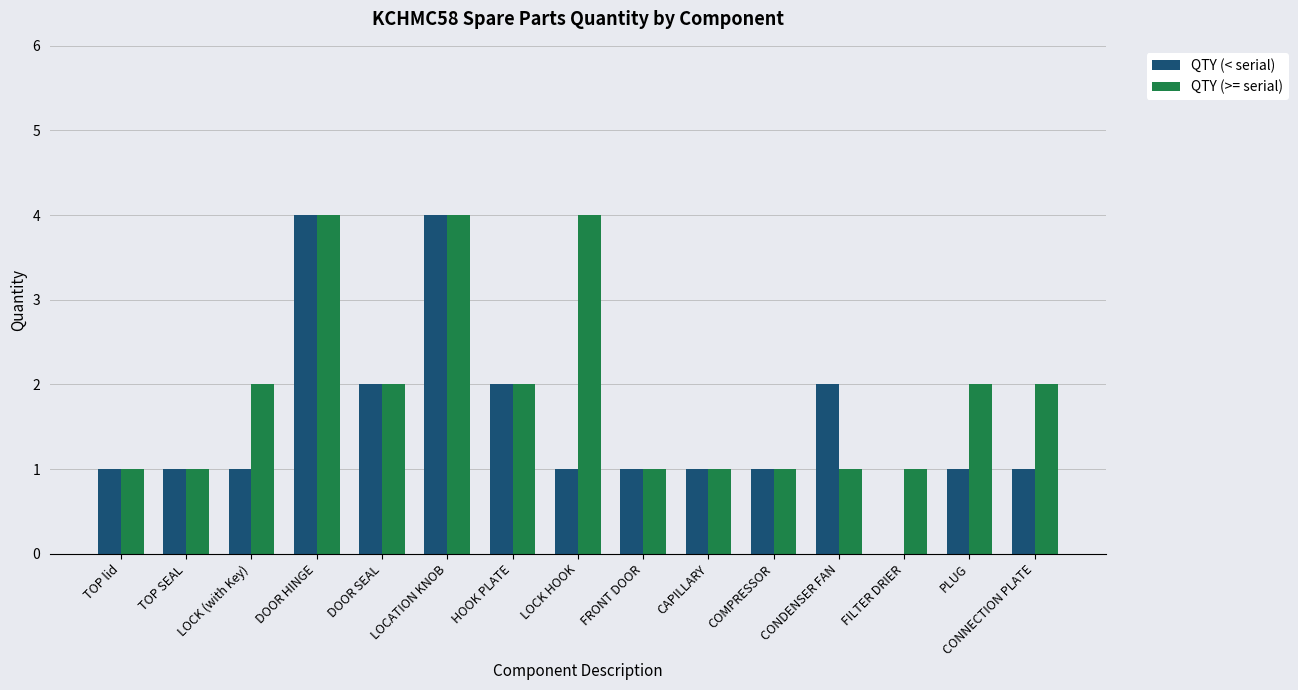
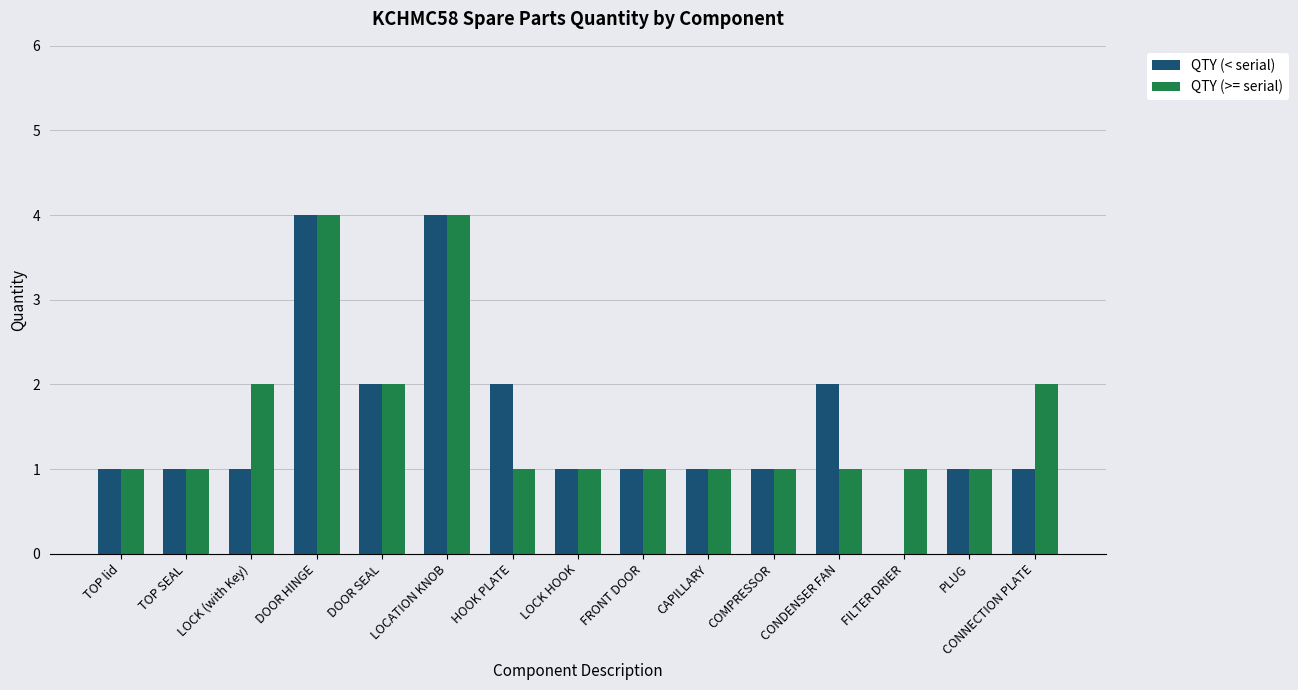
QTY (>= serial), HOOK PLATE: 2 -> 1
QTY (>= serial), LOCK HOOK: 4 -> 1
QTY (>= serial), PLUG: 2 -> 1
